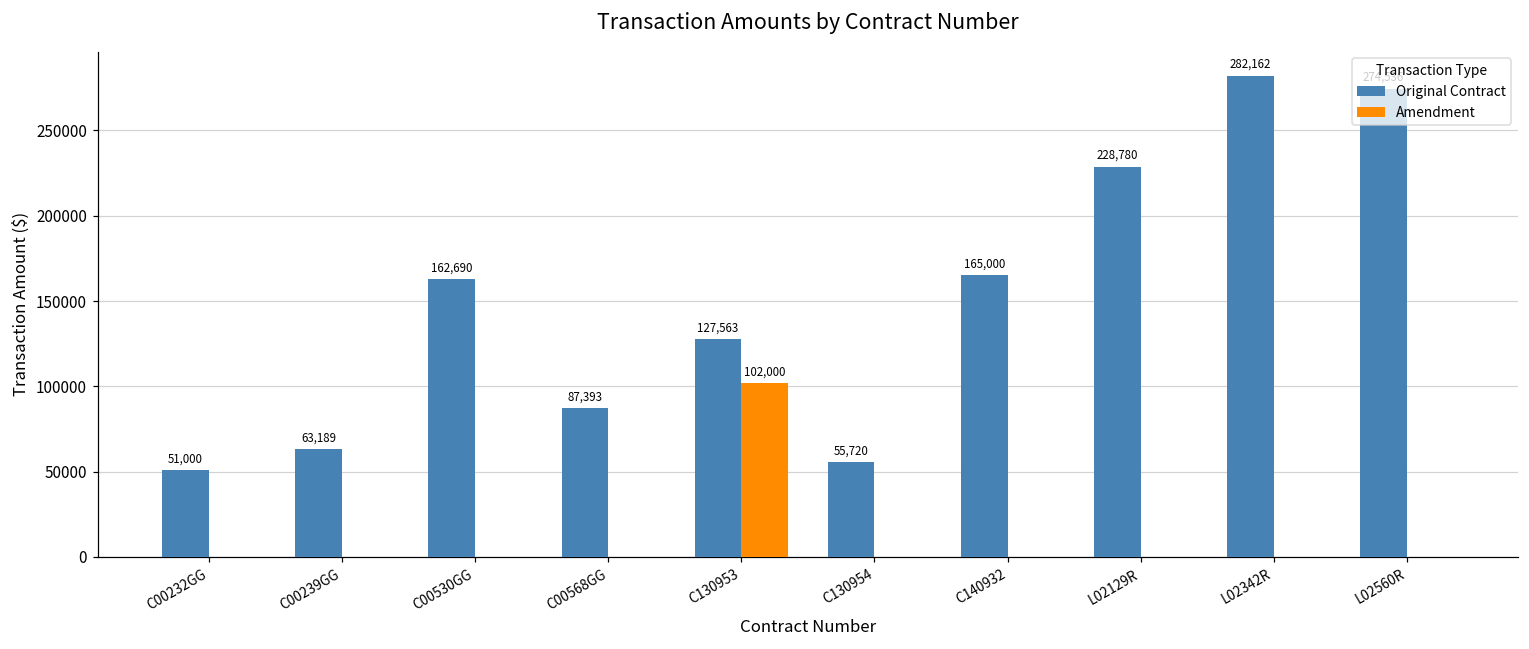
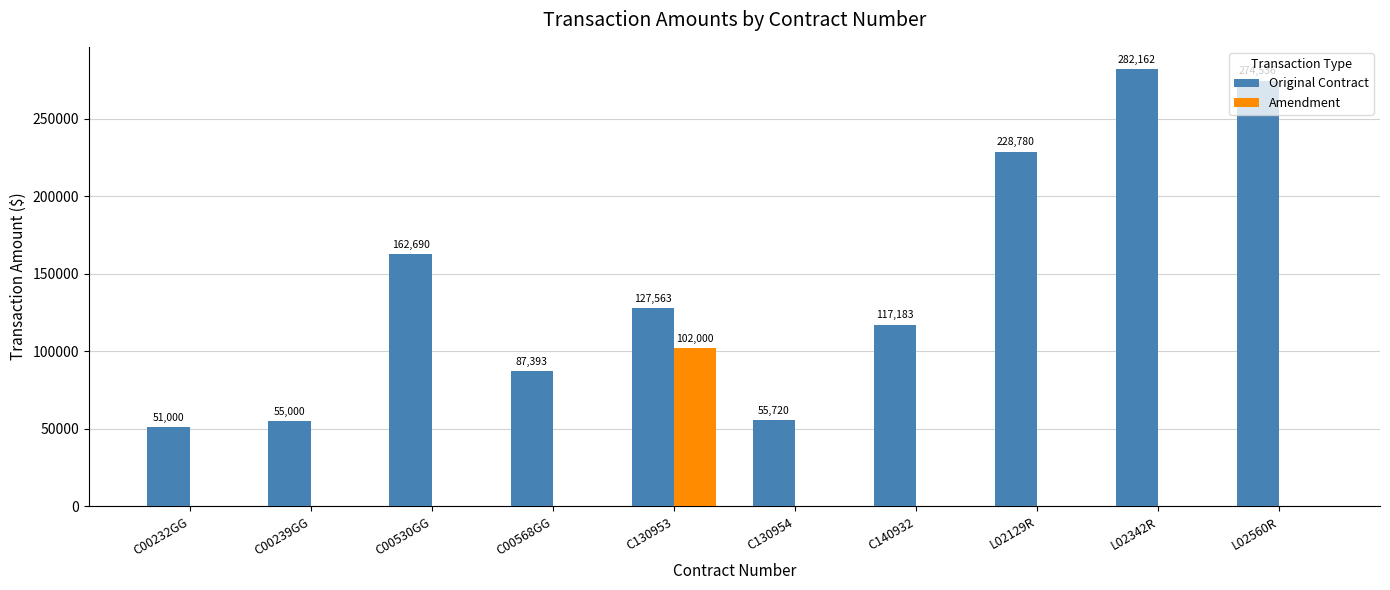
Original Contract, C00239GG: 63,189 -> 55,000
Original Contract, C140932: 165,000 -> 117,183
